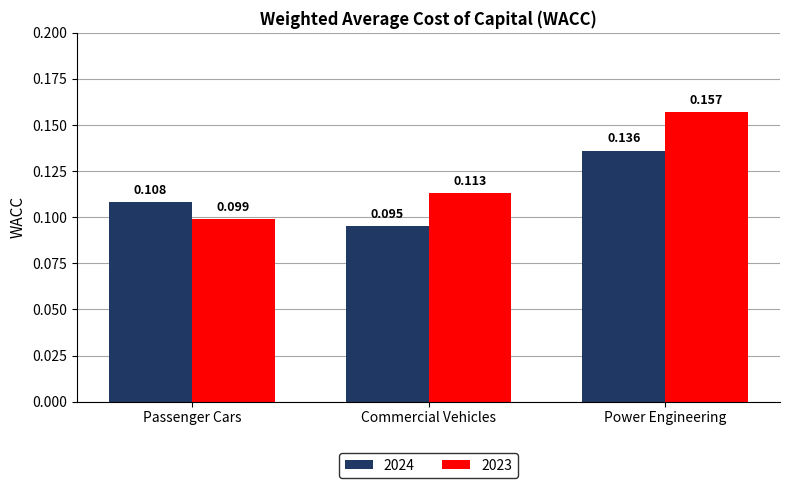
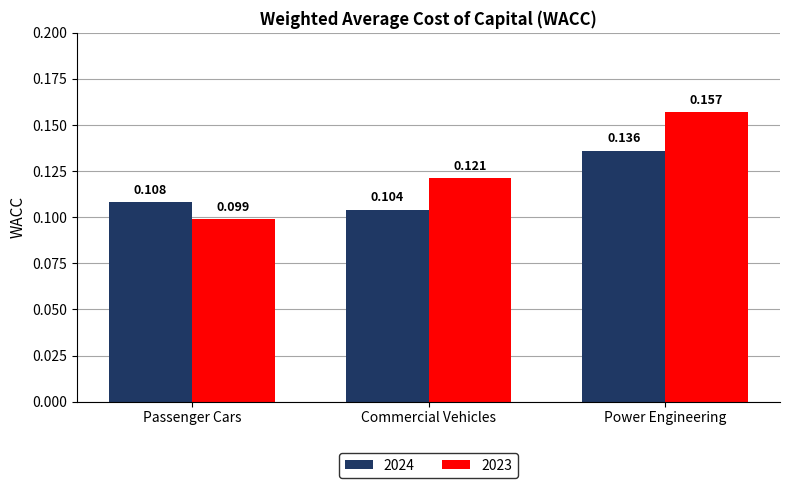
2024, Commercial Vehicles: 0.095 -> 0.104
2023, Commercial Vehicles: 0.113 -> 0.121
